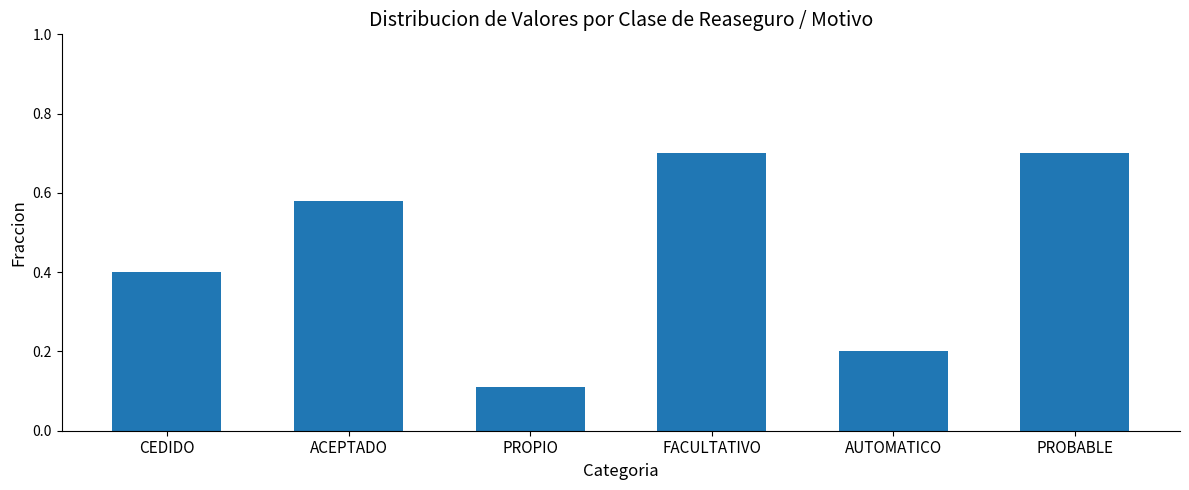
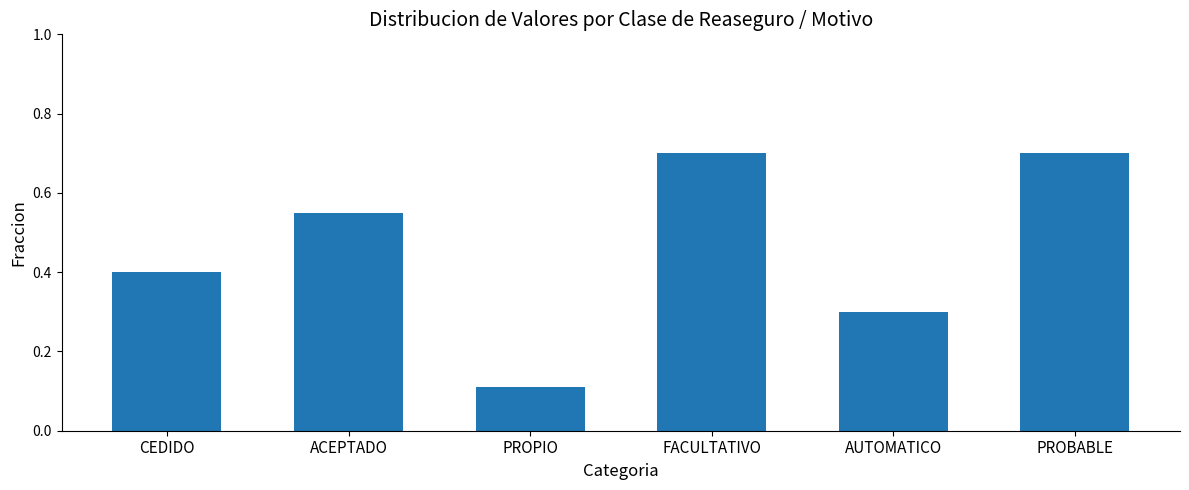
ACEPTADO: 0.58 -> 0.55
AUTOMATICO: 0.2 -> 0.3
